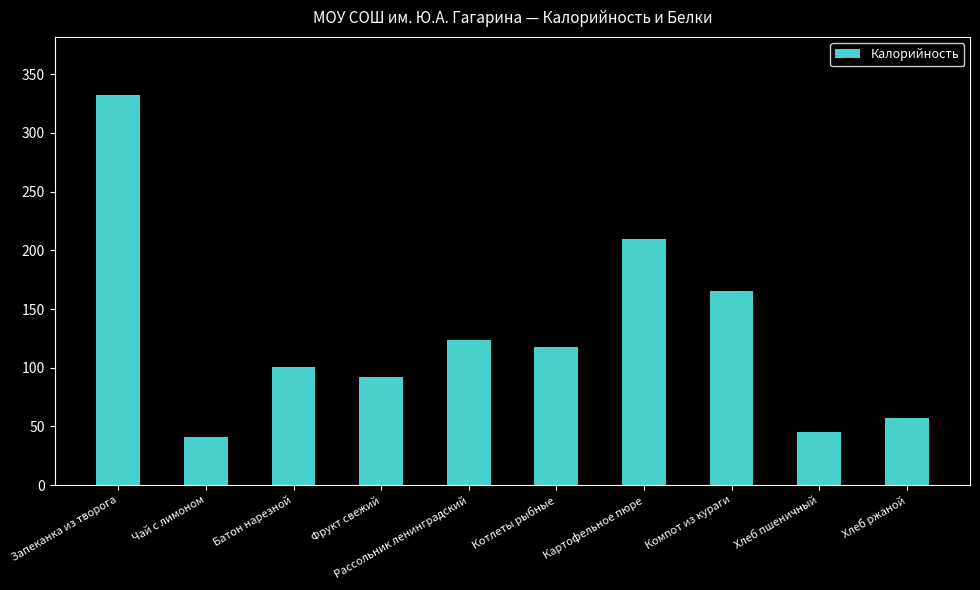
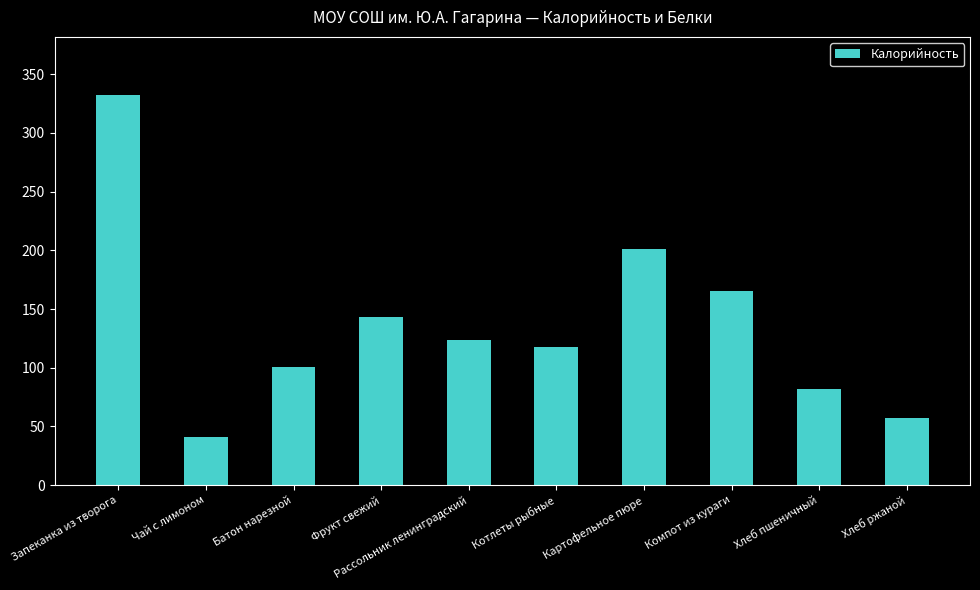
Фрукт свежий: 92 -> 143
Картофельное пюре: 210 -> 201
Хлеб пшеничный: 45 -> 82
